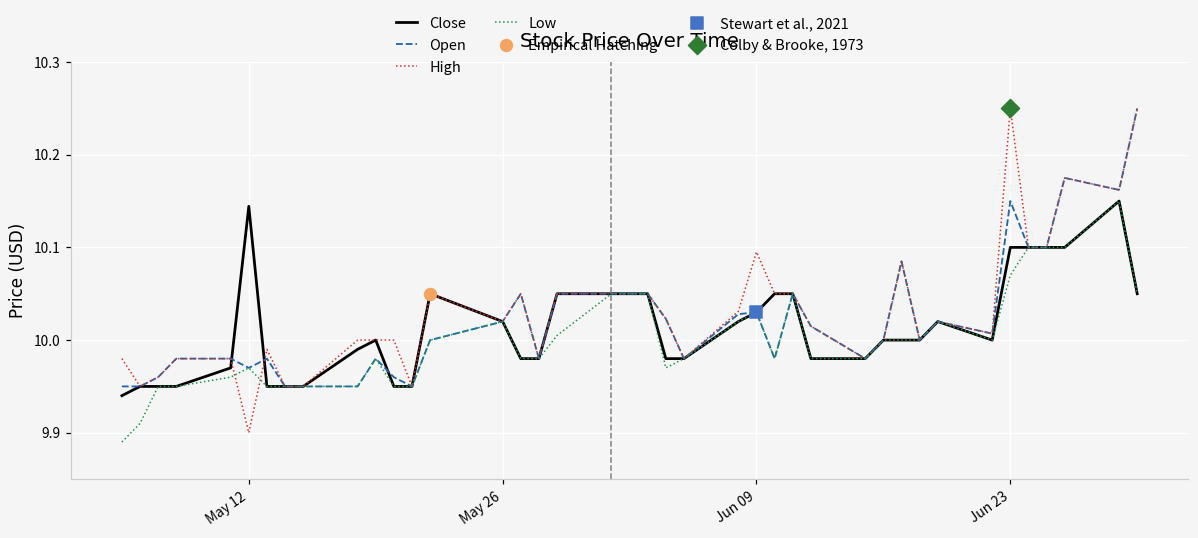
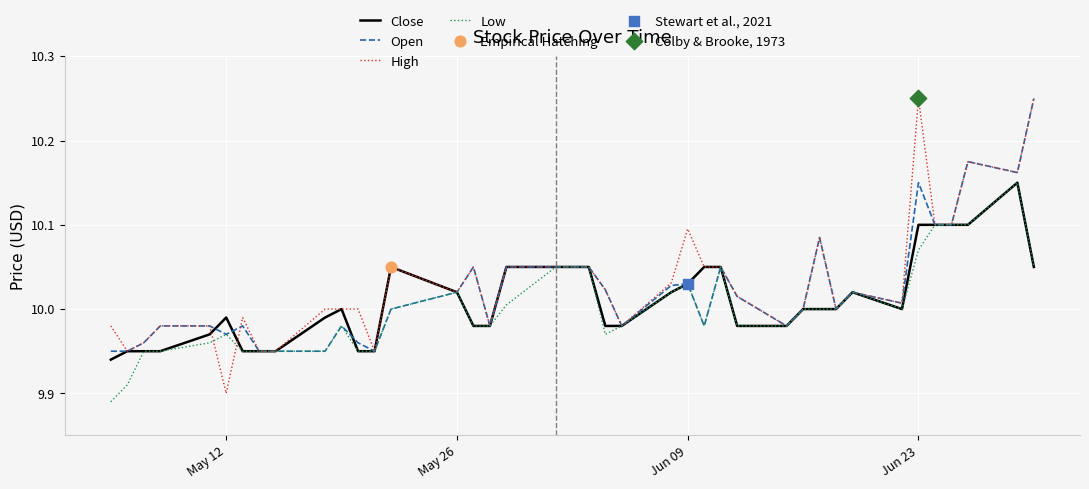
Close, May 12: 10.14 -> 9.99
